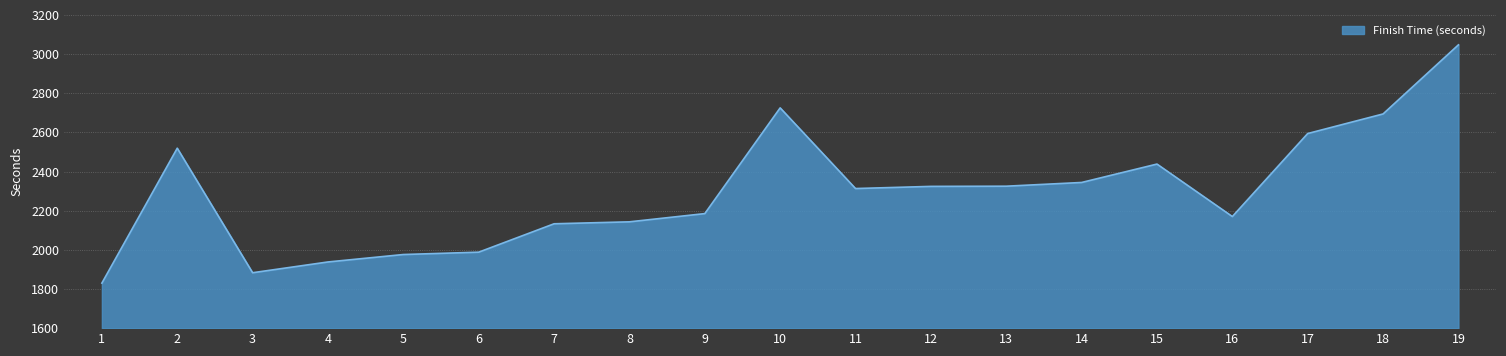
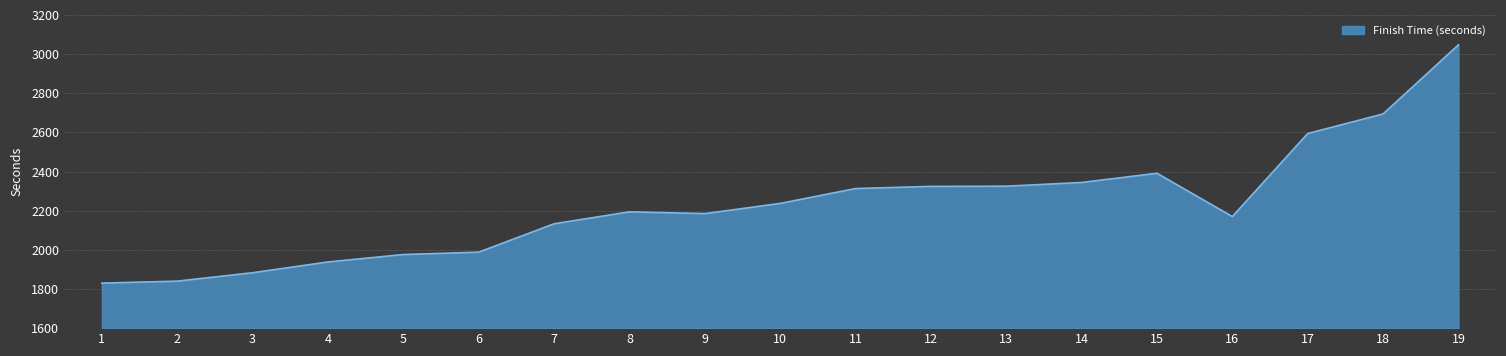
2: 2520 -> 1840
8: 2140 -> 2190
10: 2730 -> 2240
15: 2440 -> 2390
